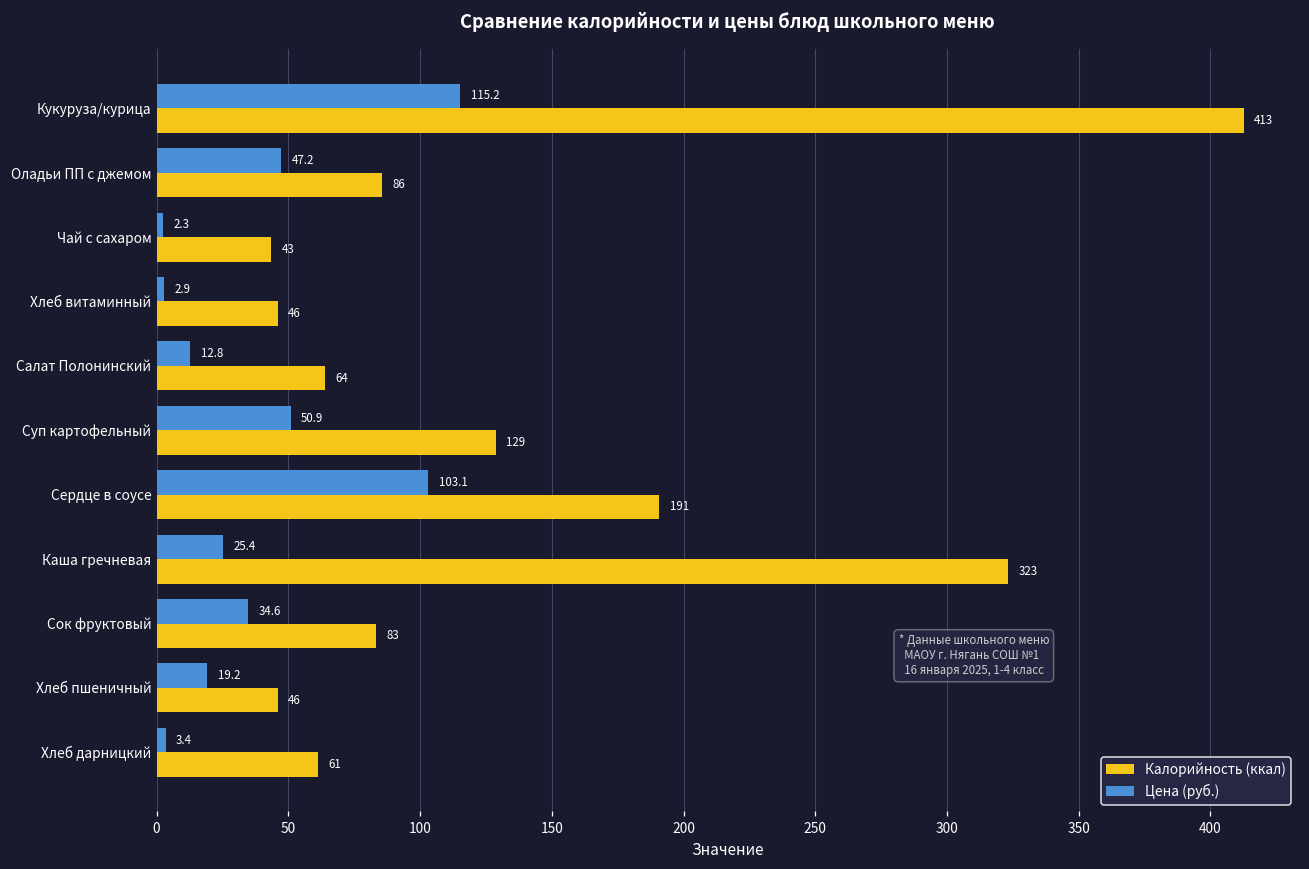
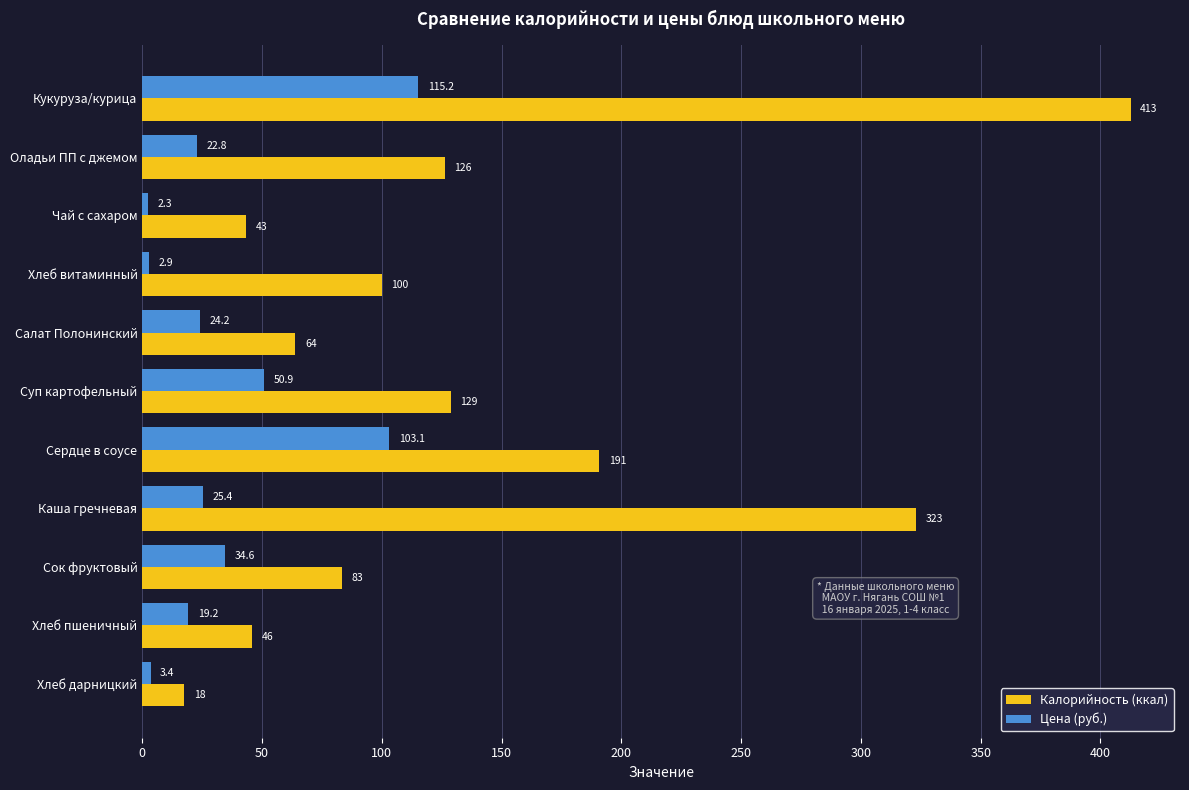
Цена (руб.), Оладьи ПП с джемом: 47.2 -> 22.8
Калорийность (ккал), Оладьи ПП с джемом: 86 -> 126
Калорийность (ккал), Хлеб витаминный: 46 -> 100
Цена (руб.), Салат Полонинский: 12.8 -> 24.2
Калорийность (ккал), Хлеб дарницкий: 61 -> 18
